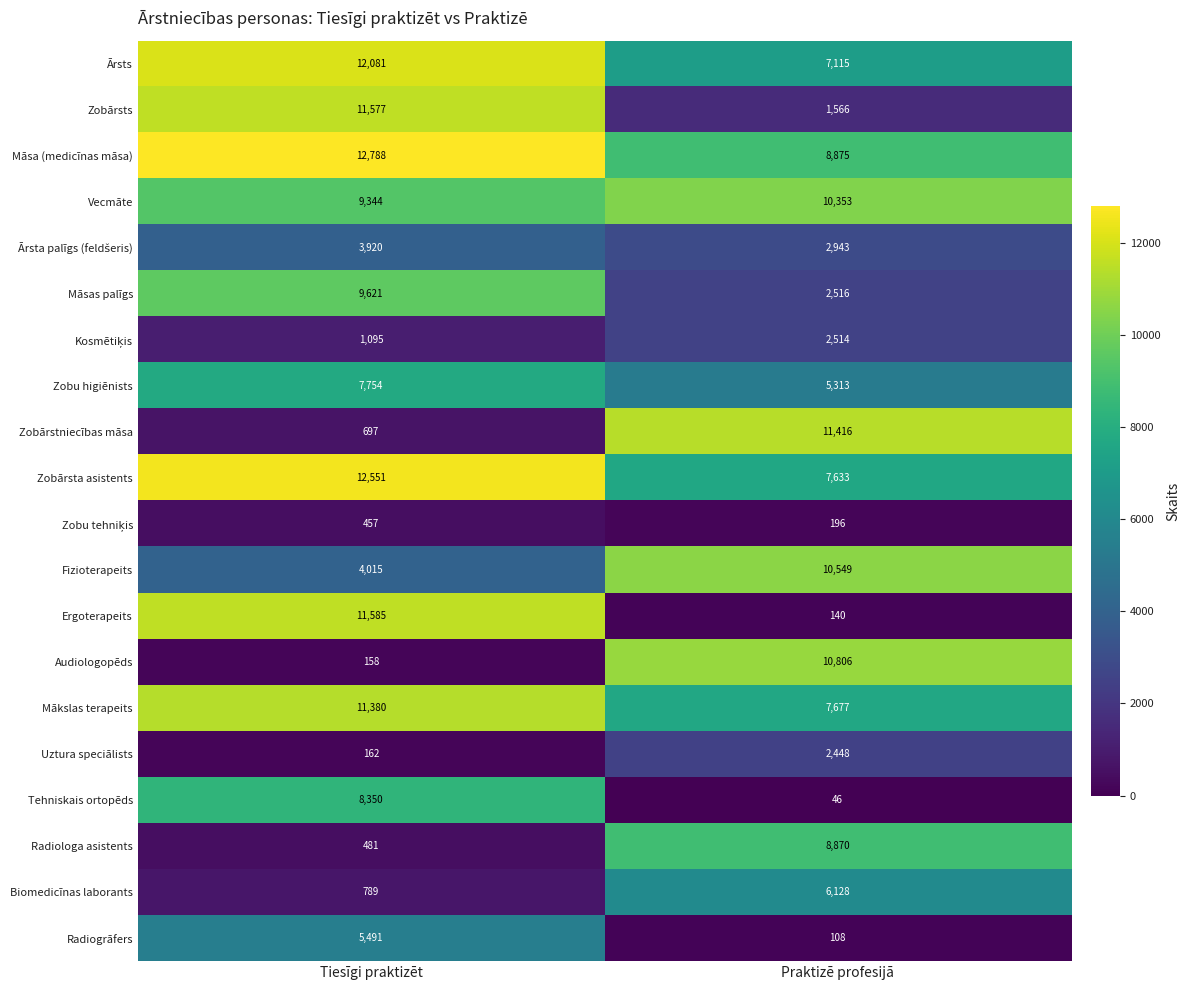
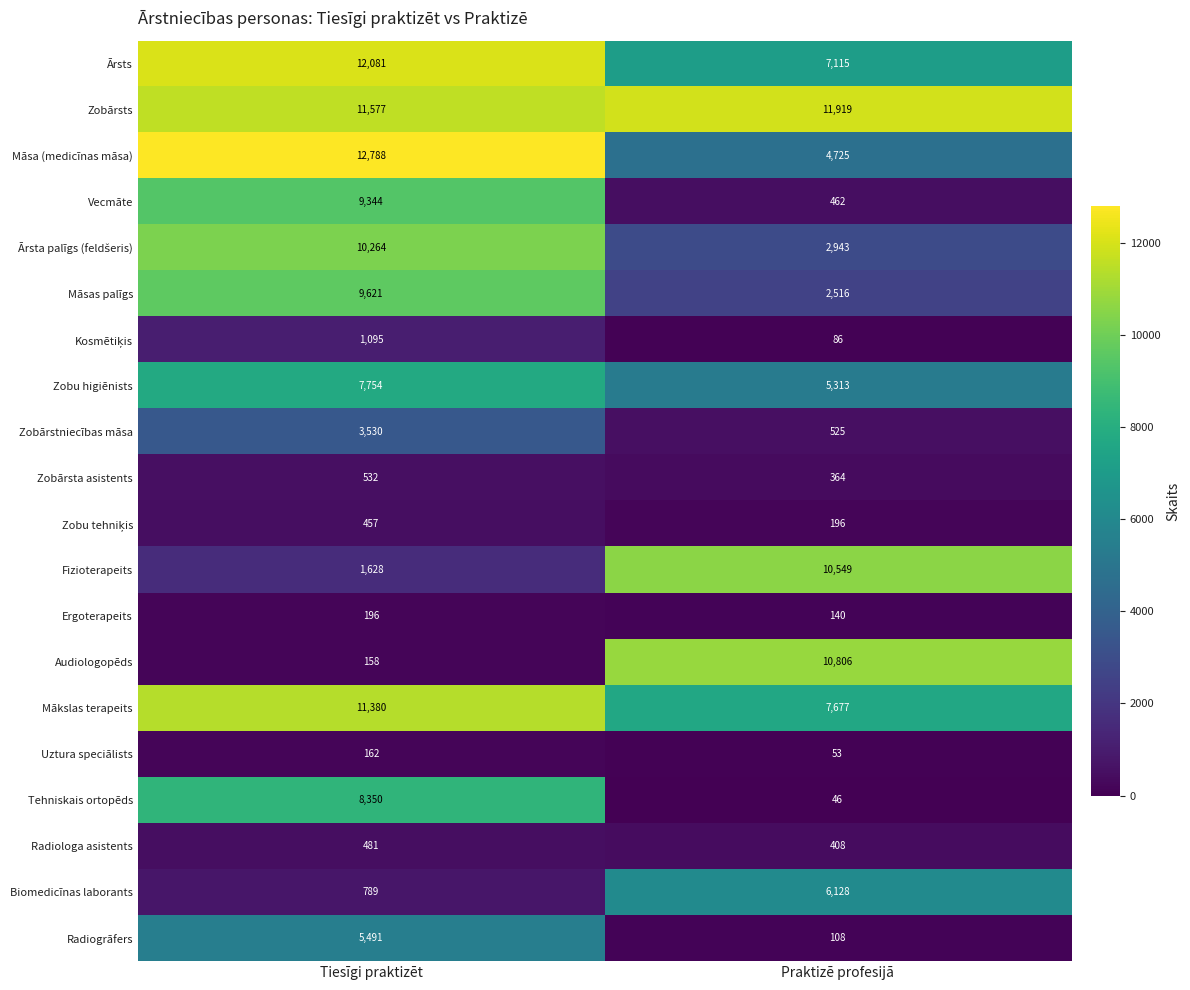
Zobārsts, Praktizē profesijā: 1,566 -> 11,919
Māsa (medicīnas māsa), Praktizē profesijā: 8,875 -> 4,725
Vecmāte, Praktizē profesijā: 10,353 -> 462
Ārsta palīgs (feldšeris), Tiesīgi praktizēt: 3,920 -> 10,264
Kosmētiķis, Praktizē profesijā: 2,514 -> 86
Zobārstniecības māsa, Tiesīgi praktizēt: 697 -> 3,530
Zobārstniecības māsa, Praktizē profesijā: 11,416 -> 525
Zobārsta asistents, Tiesīgi praktizēt: 12,551 -> 532
Zobārsta asistents, Praktizē profesijā: 7,633 -> 364
Fizioterapeits, Tiesīgi praktizēt: 4,015 -> 1,628
Ergoterapeits, Tiesīgi praktizēt: 11,585 -> 196
Uztura speciālists, Praktizē profesijā: 2,448 -> 53
Radiologa asistents, Praktizē profesijā: 8,870 -> 408
